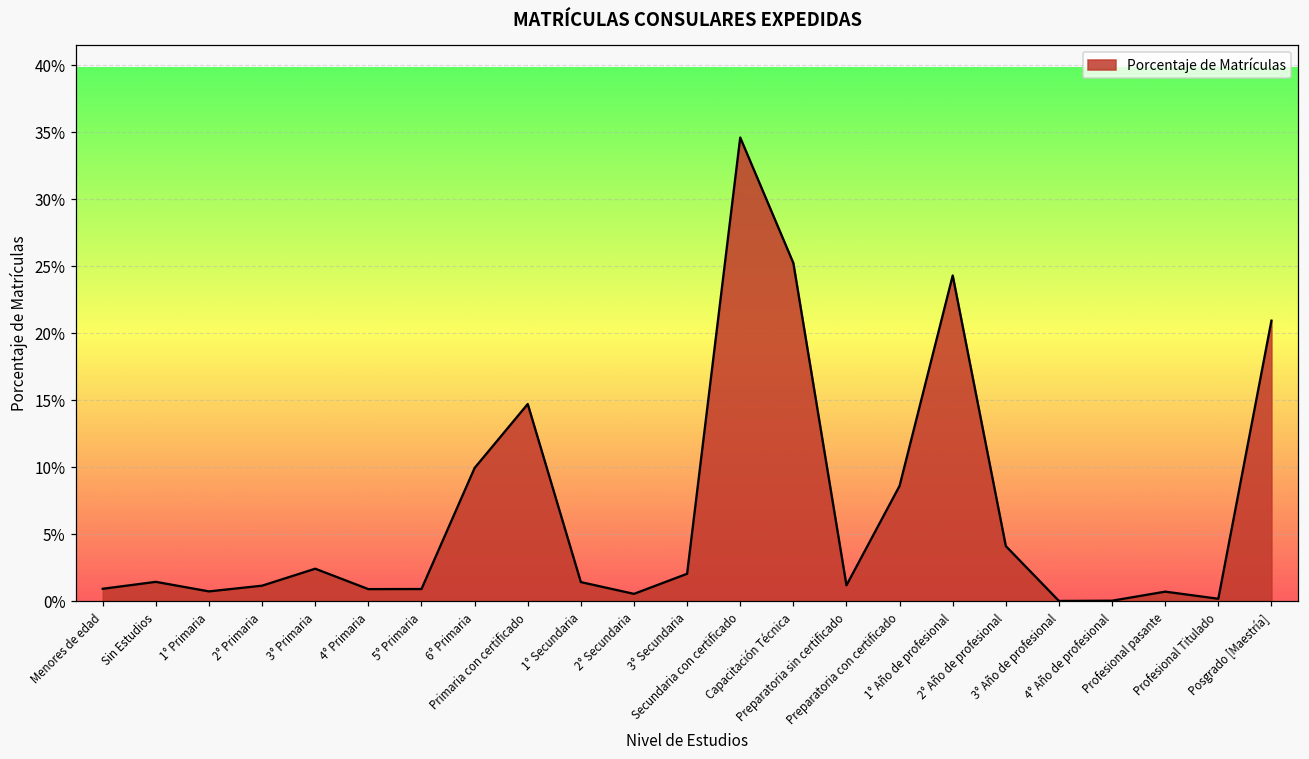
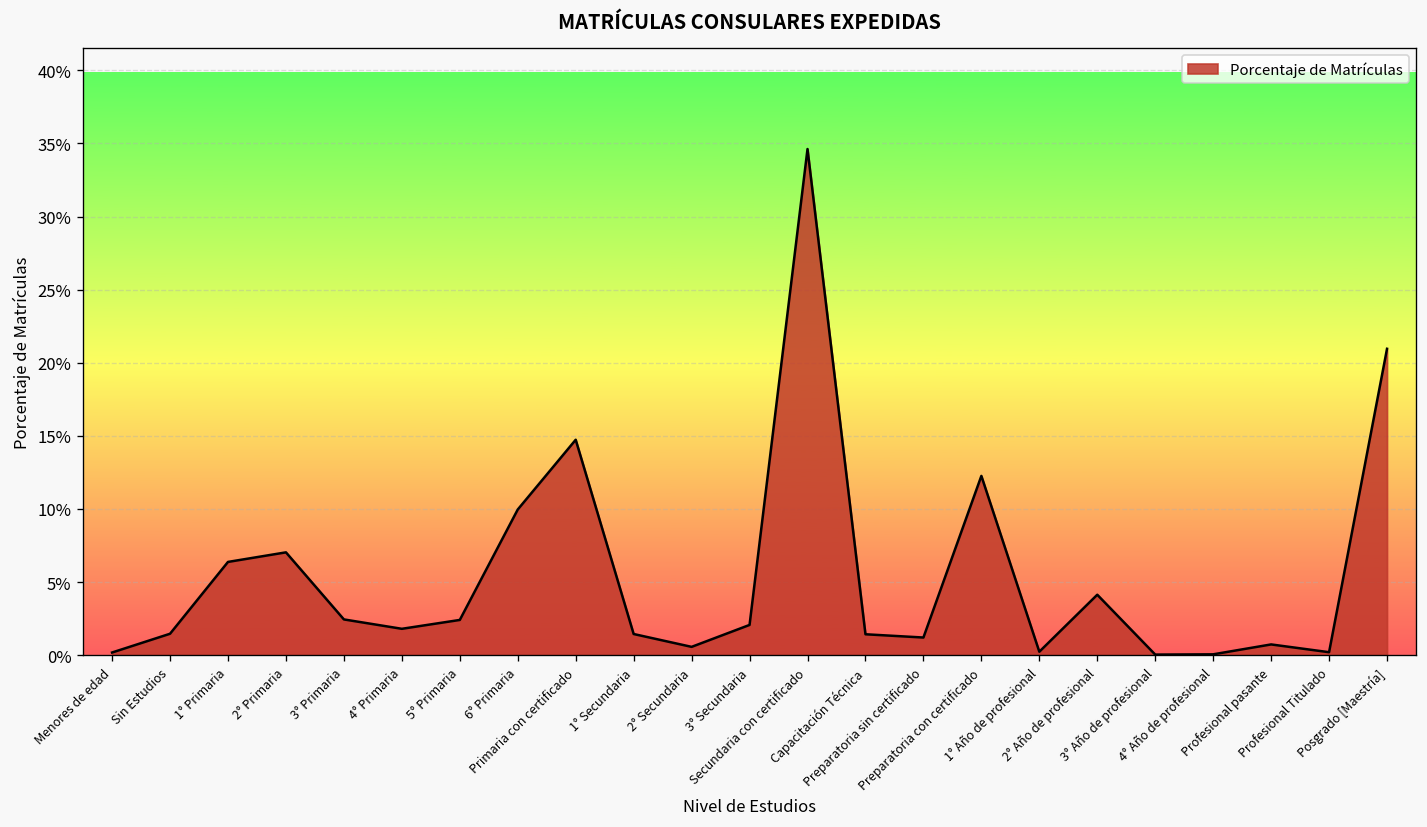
Menores de edad: 0.9% -> 0.2%
1° Primaria: 0.7% -> 6.4%
2° Primaria: 1.2% -> 7.0%
4° Primaria: 0.9% -> 1.8%
5° Primaria: 0.9% -> 2.4%
Capacitación Técnica: 25.3% -> 1.4%
Preparatoria con certificado: 8.6% -> 12.3%
1° Año de profesional: 24.3% -> 0.2%
